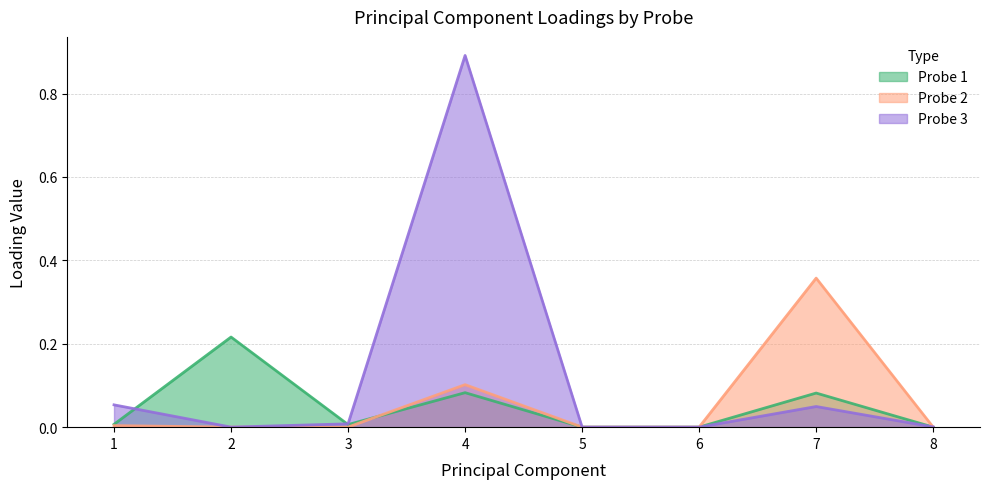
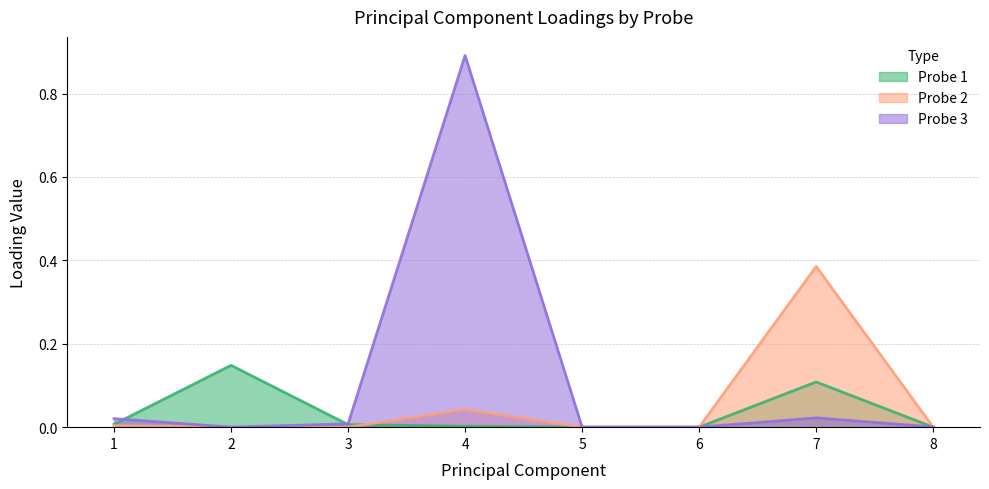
Probe 3, 1: 0.05 -> 0.02
Probe 1, 2: 0.22 -> 0.15
Probe 1, 4: 0.08 -> 0.00
Probe 2, 4: 0.10 -> 0.04
Probe 1, 7: 0.08 -> 0.11
Probe 2, 7: 0.36 -> 0.39
Probe 3, 7: 0.05 -> 0.02
